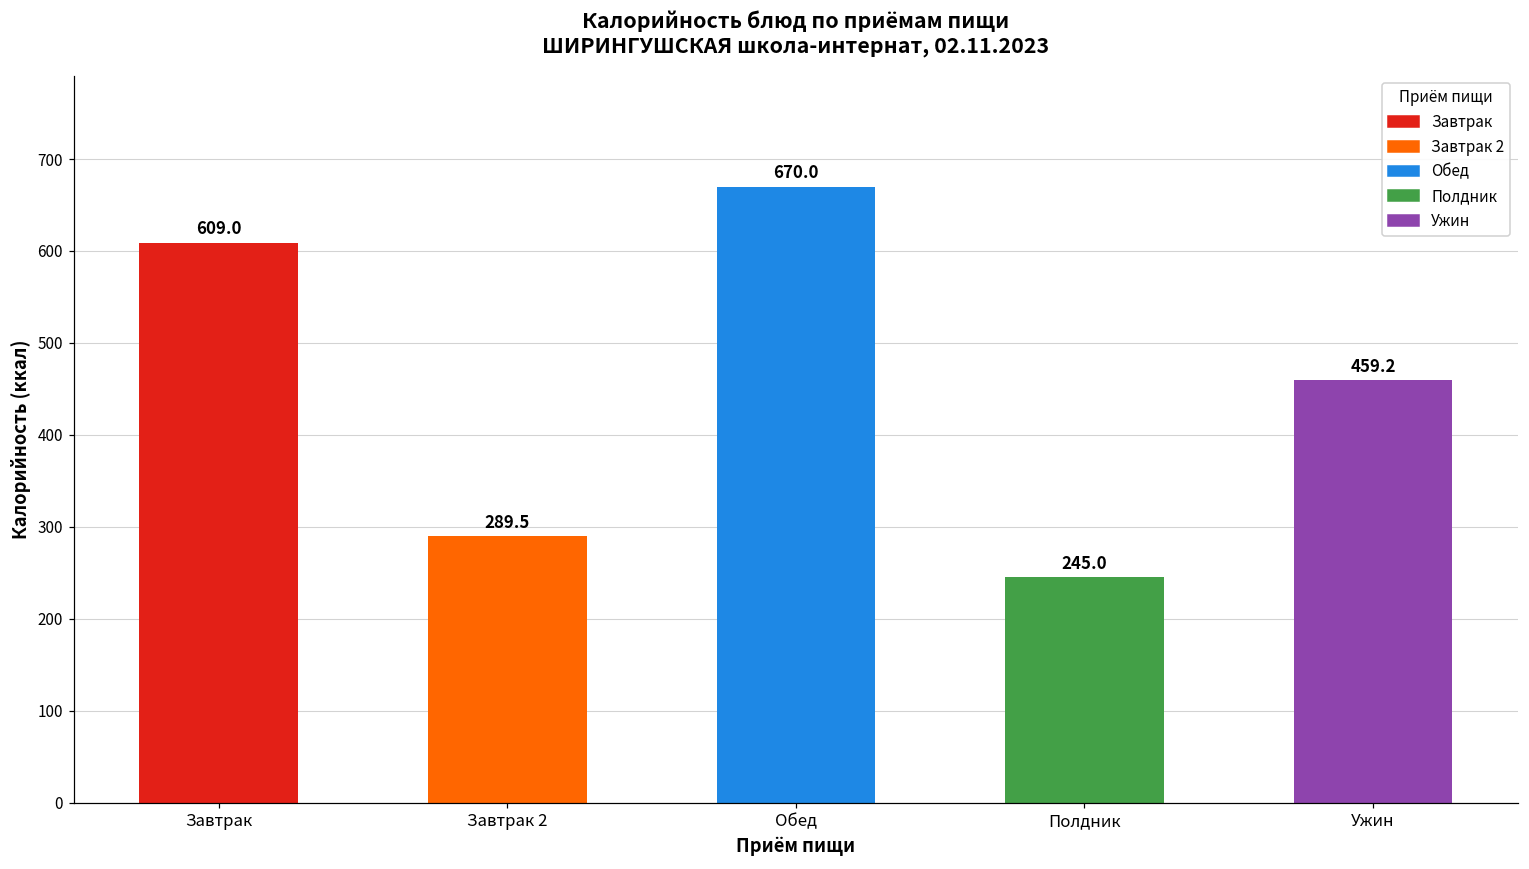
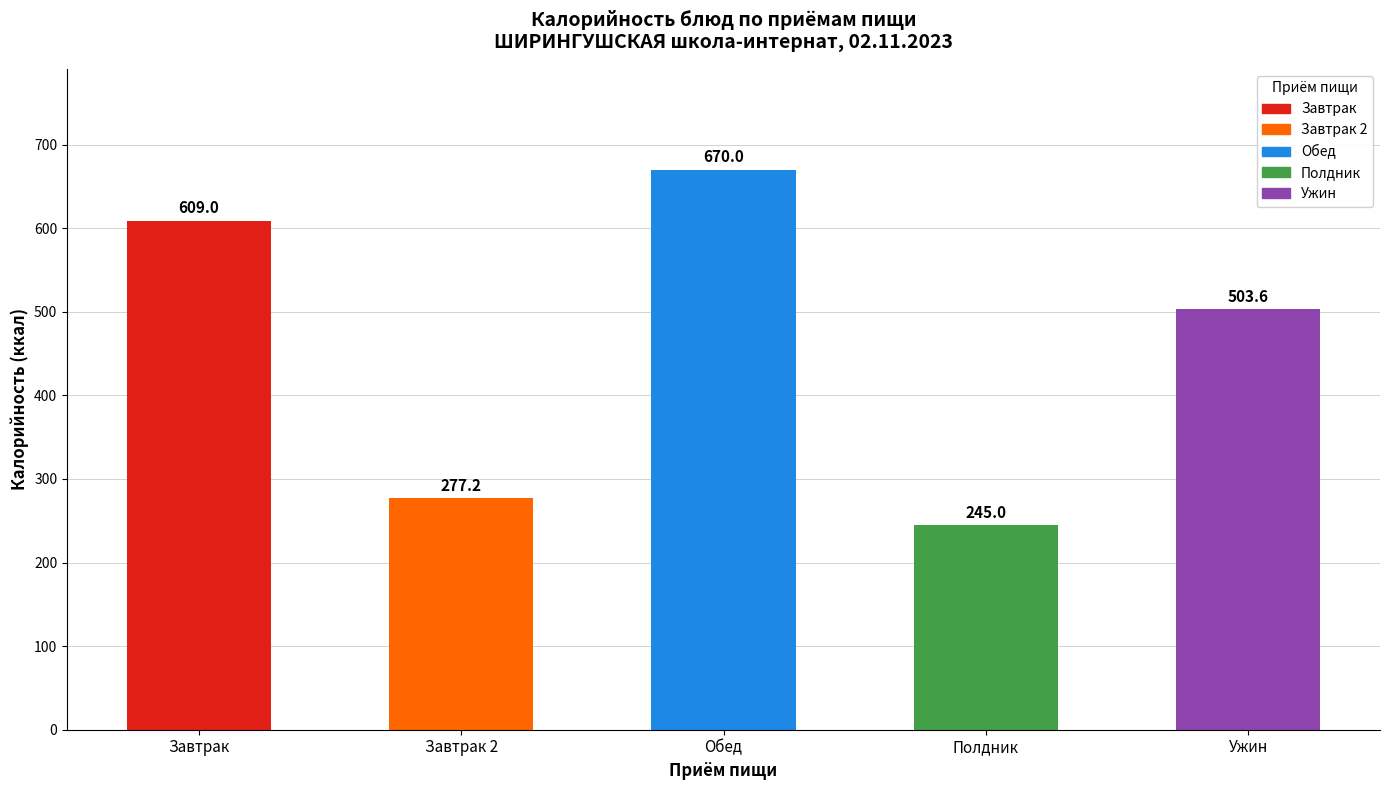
Завтрак 2: 289.5 -> 277.2
Ужин: 459.2 -> 503.6
